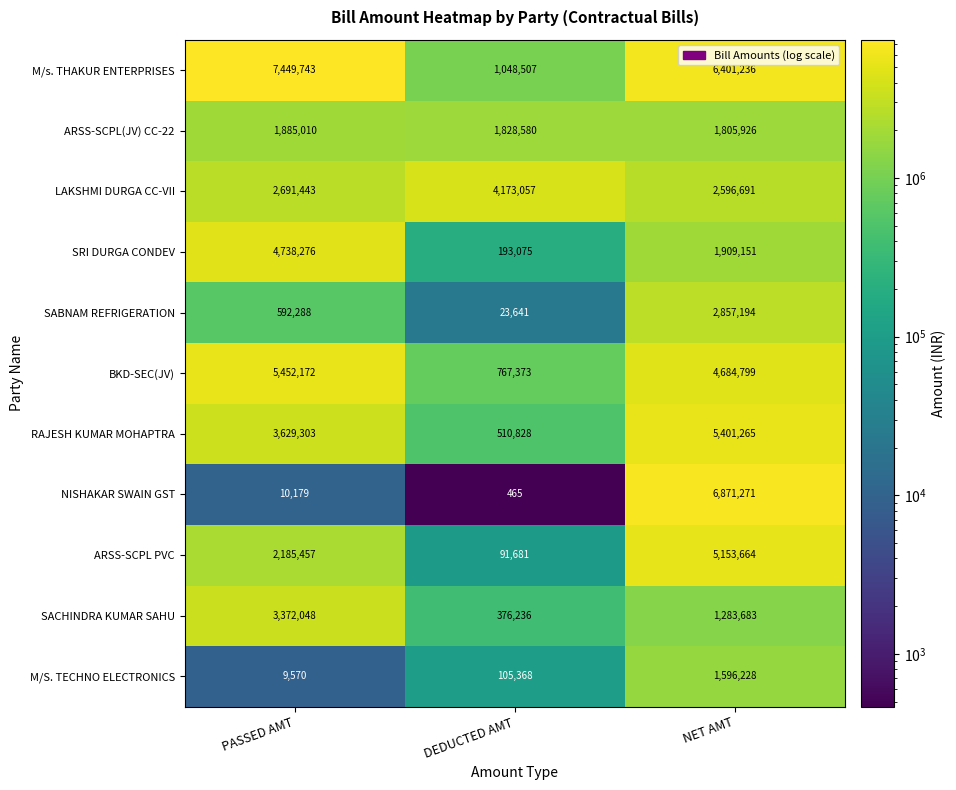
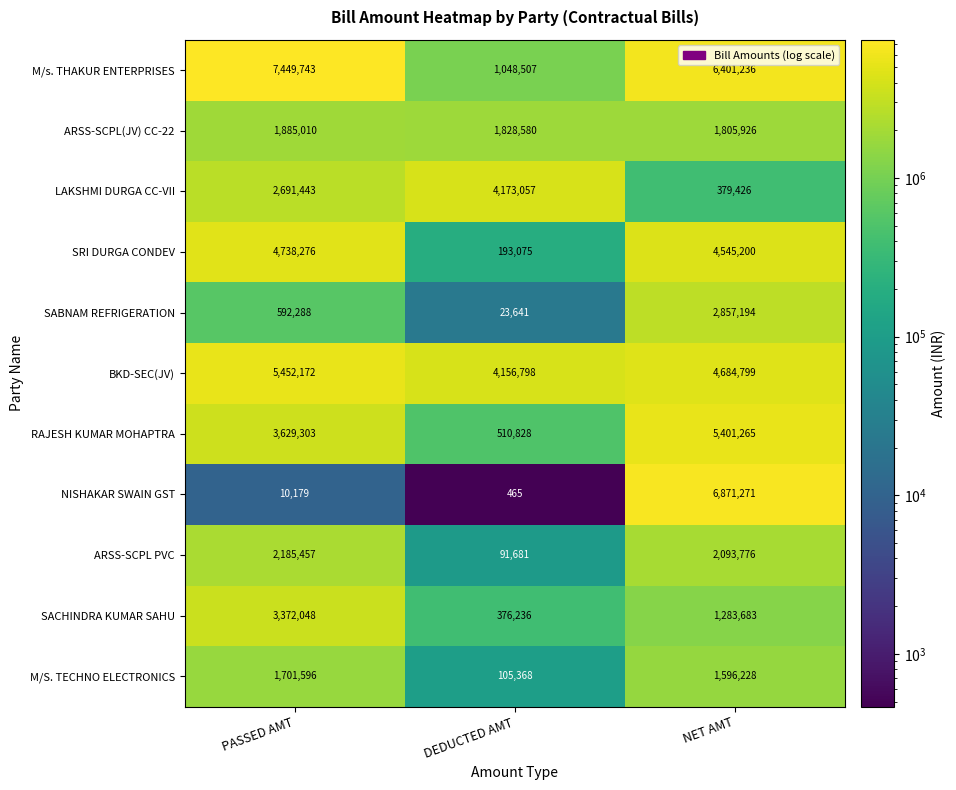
LAKSHMI DURGA CC-VII, NET AMT: 2,596,691 -> 379,426
SRI DURGA CONDEV, NET AMT: 1,909,151 -> 4,545,200
BKD-SEC(JV), DEDUCTED AMT: 767,373 -> 4,156,798
ARSS-SCPL PVC, NET AMT: 5,153,664 -> 2,093,776
M/S. TECHNO ELECTRONICS, PASSED AMT: 9,570 -> 1,701,596
